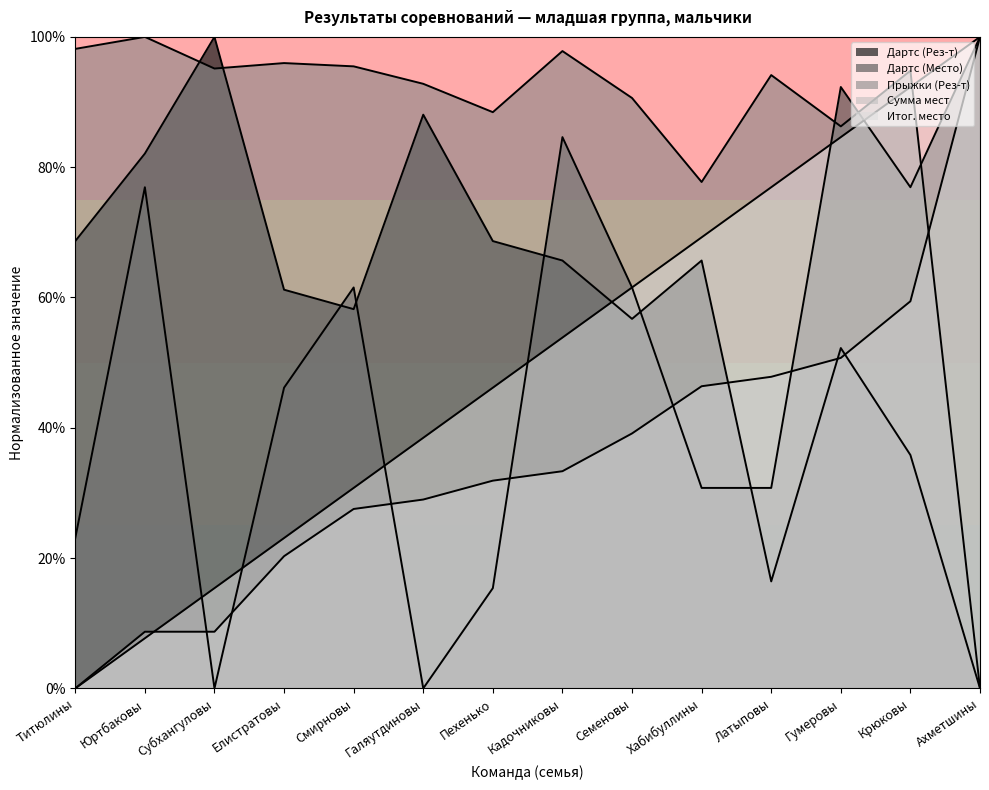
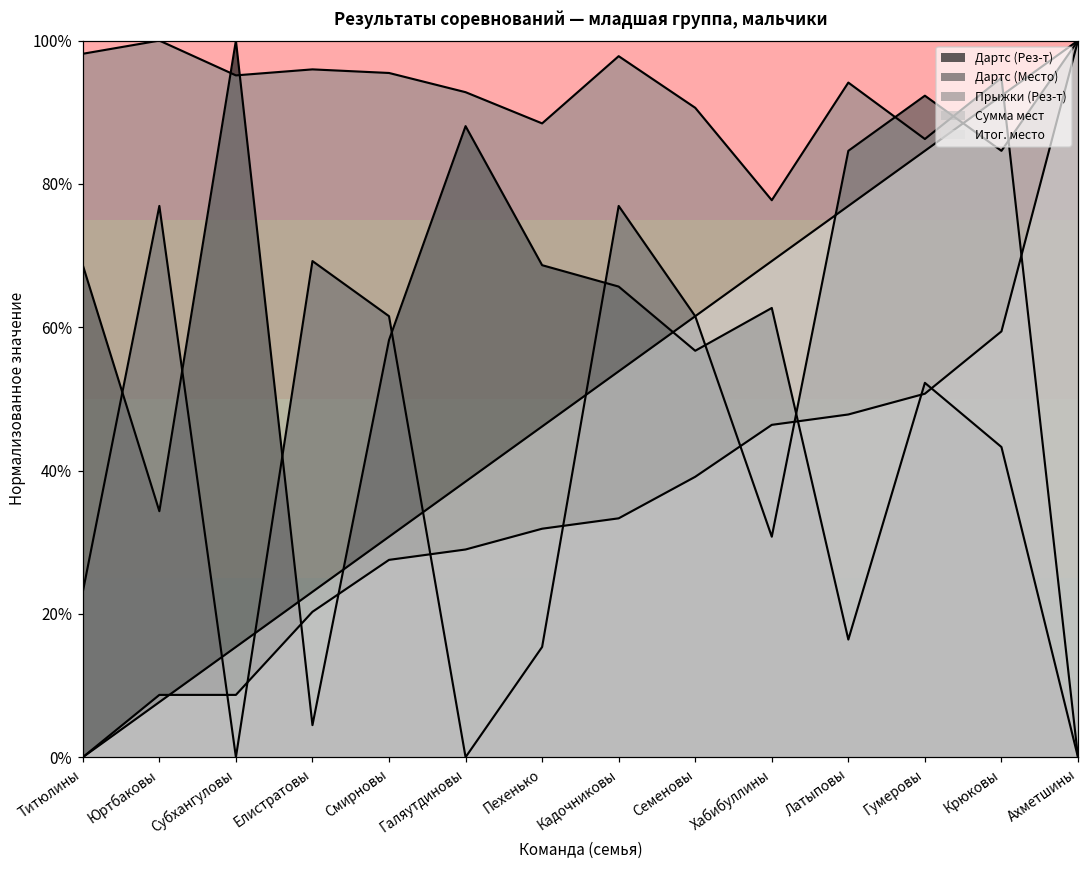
Дартс (Рез-т), Юртбаковы: 82% -> 34%
Дартс (Рез-т), Елистратовы: 61% -> 4%
Дартс (Место), Елистратовы: 46% -> 69%
Дартс (Место), Кадочниковы: 85% -> 77%
Дартс (Рез-т), Хабибуллины: 66% -> 63%
Дартс (Место), Латыповы: 31% -> 85%
Дартс (Рез-т), Крюковы: 36% -> 43%
Дартс (Место), Крюковы: 77% -> 85%
